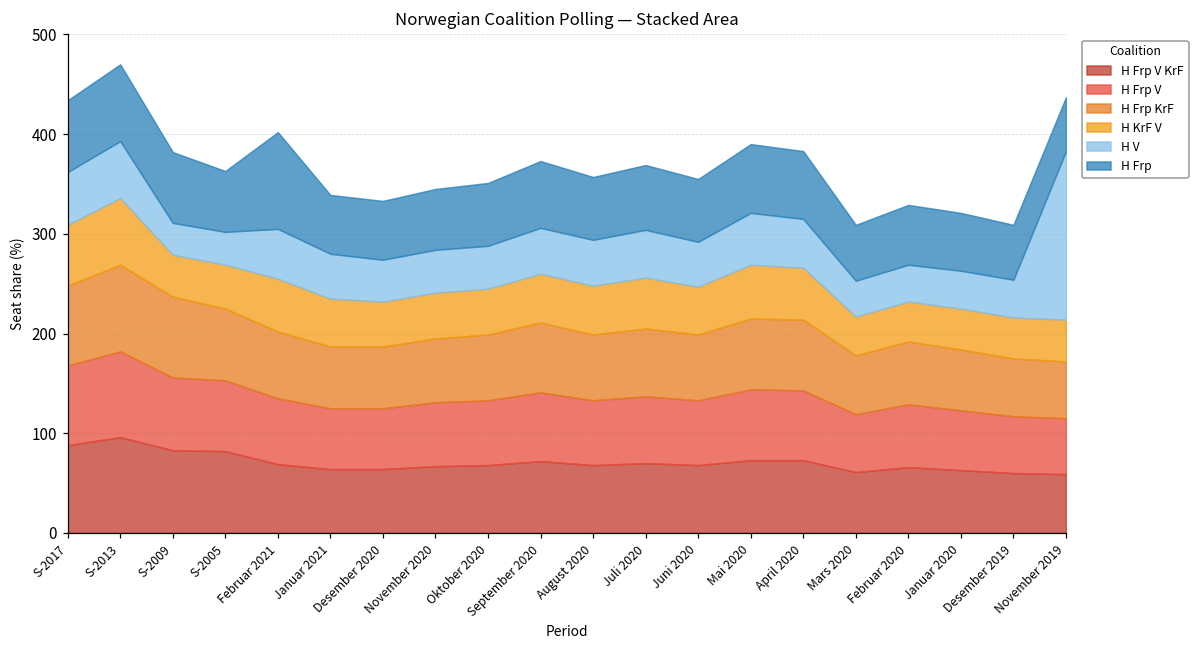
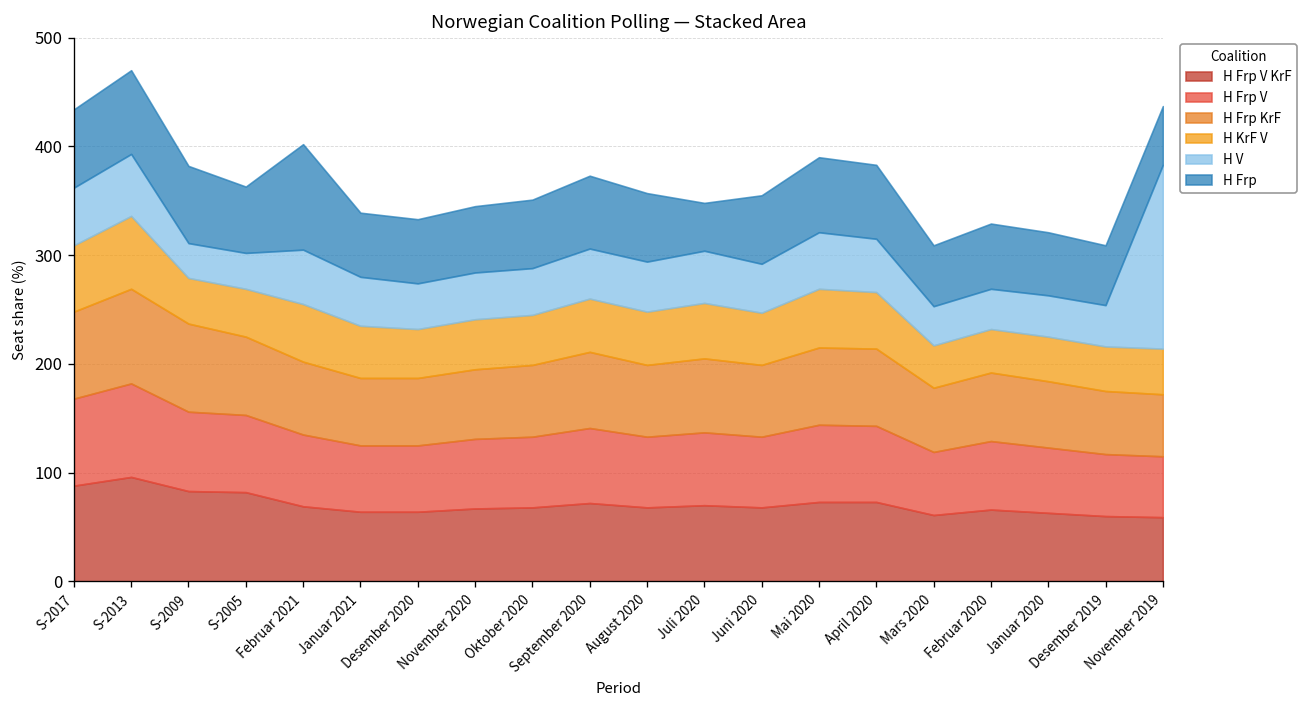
H Frp, Juli 2020: 70 -> 40
